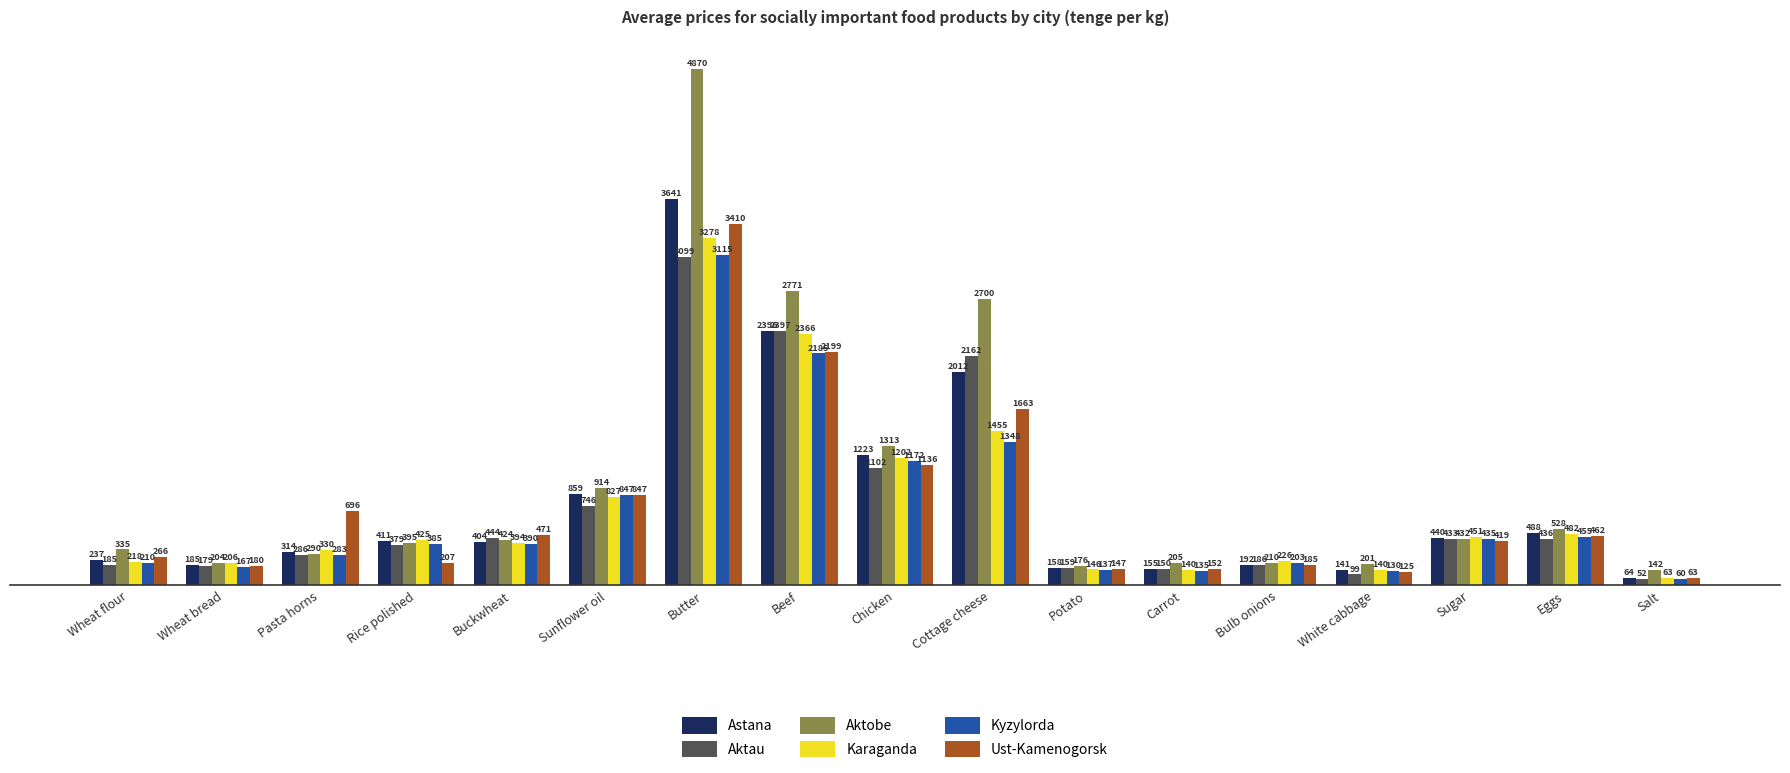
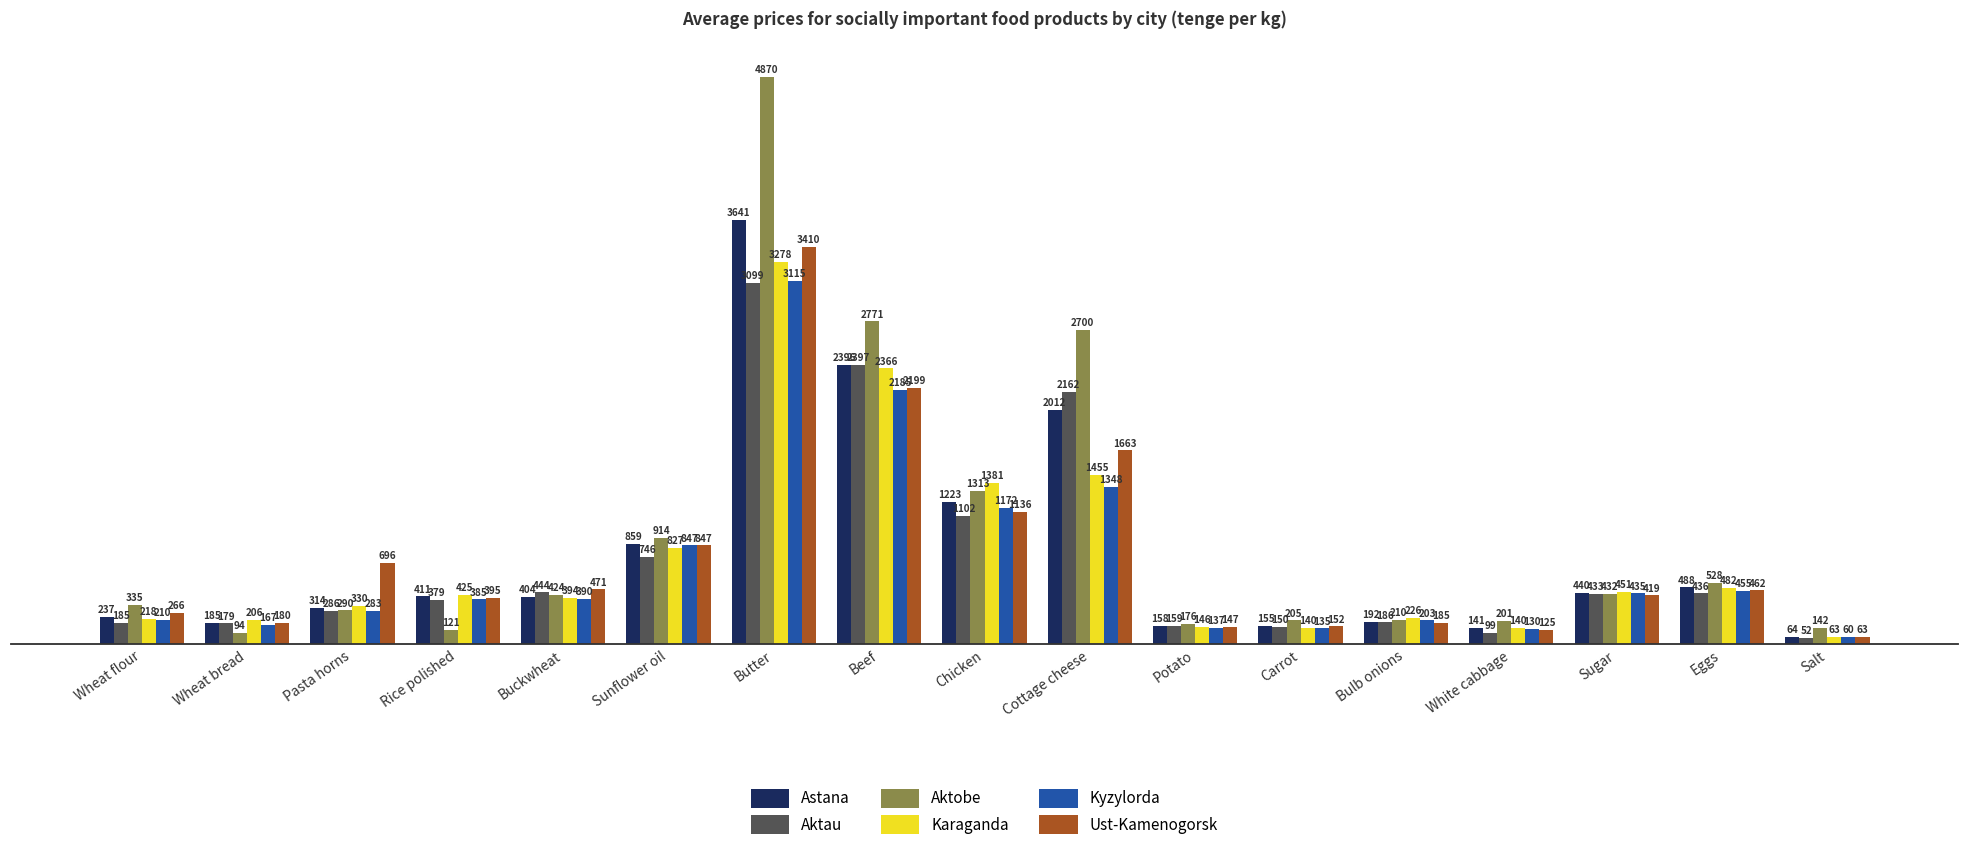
Aktobe, Wheat bread: 204 -> 94
Aktobe, Rice polished: 395 -> 121
Ust-Kamenogorsk, Rice polished: 207 -> 395
Karaganda, Chicken: 1202 -> 1381
